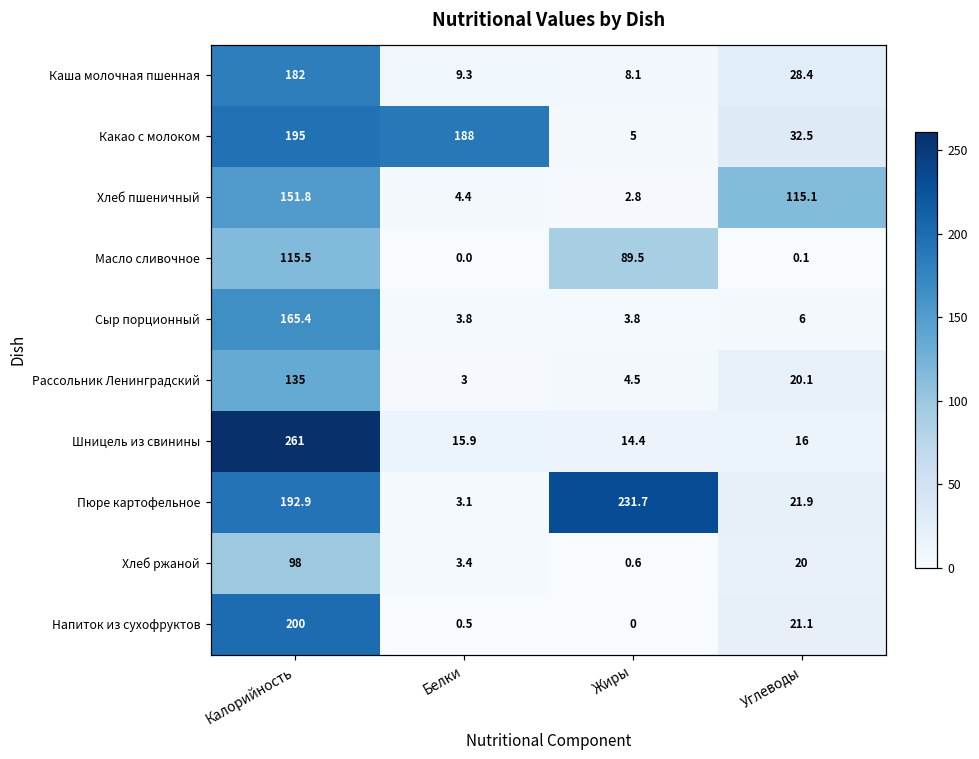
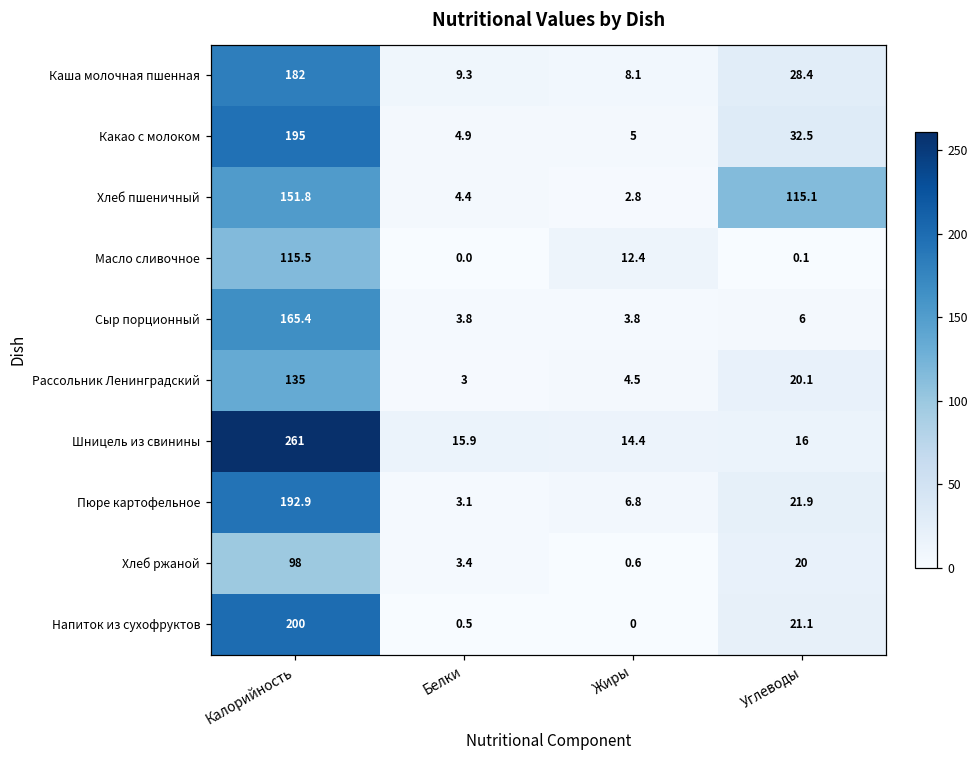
Какао с молоком, Белки: 188 -> 4.9
Масло сливочное, Жиры: 89.5 -> 12.4
Пюре картофельное, Жиры: 231.7 -> 6.8
